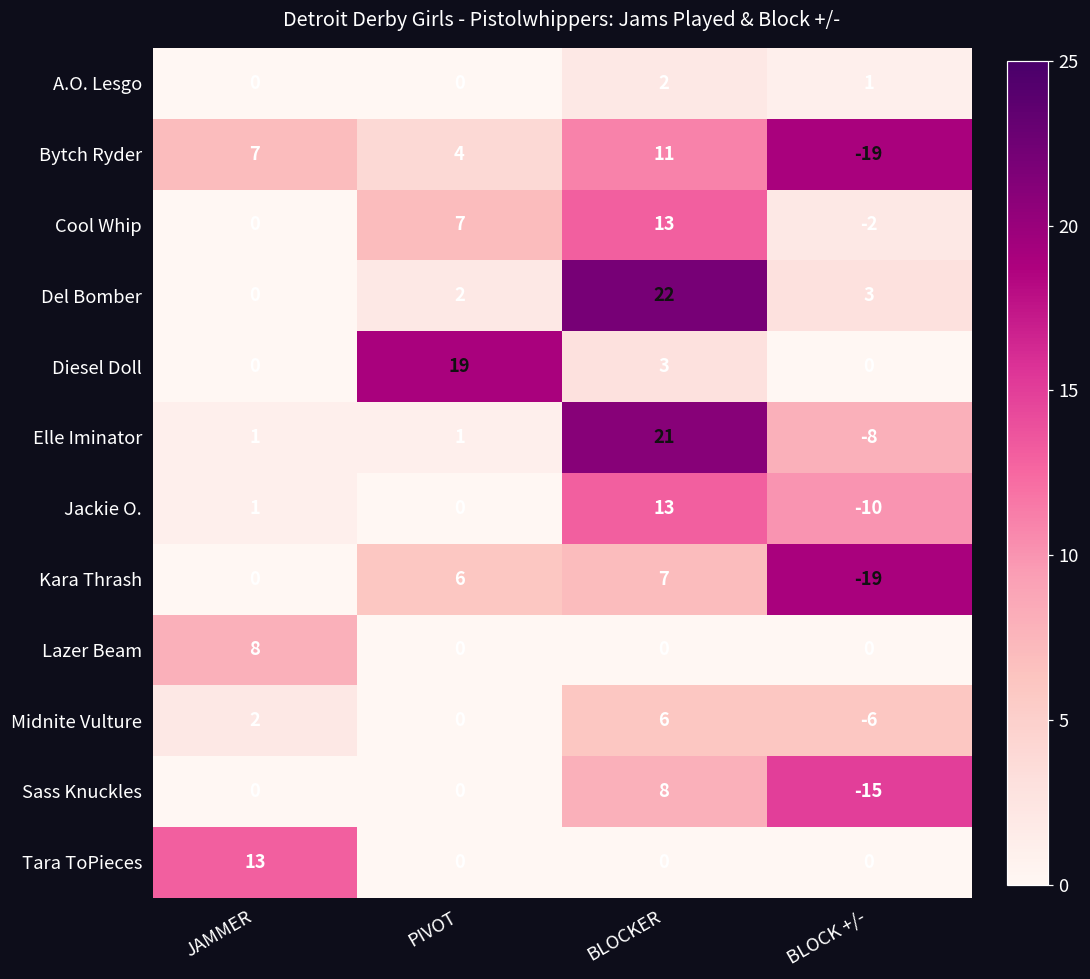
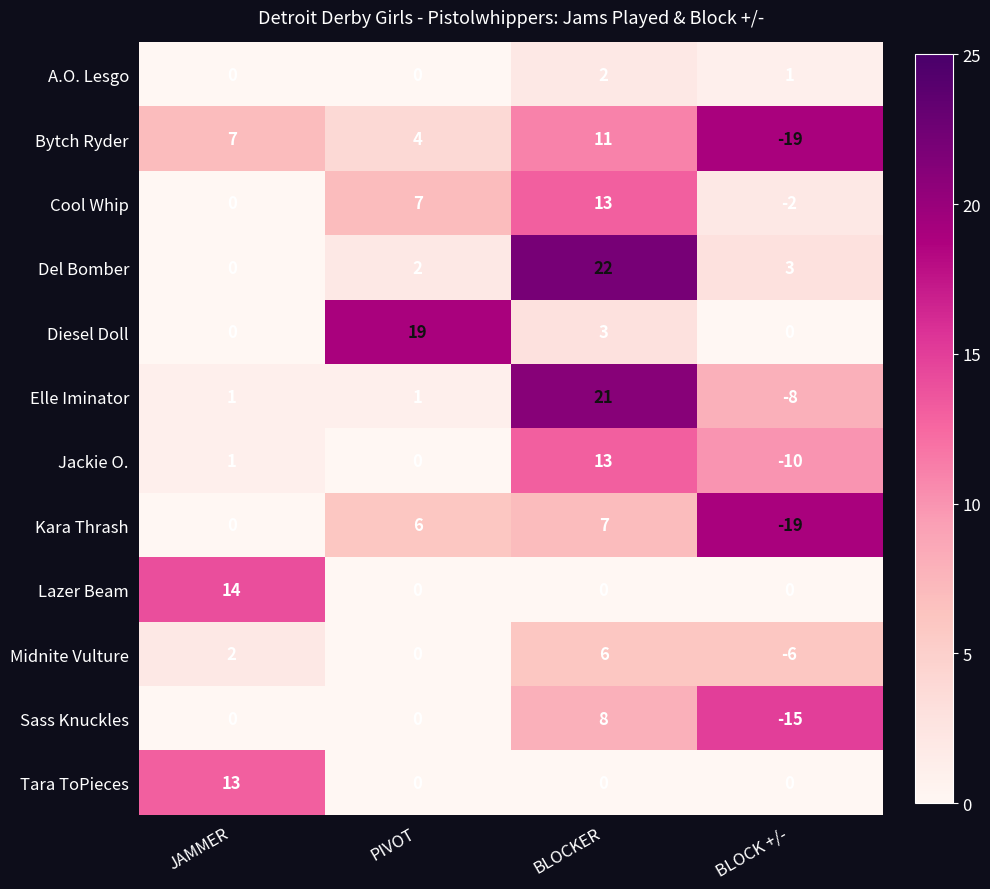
Lazer Beam, JAMMER: 8 -> 14
